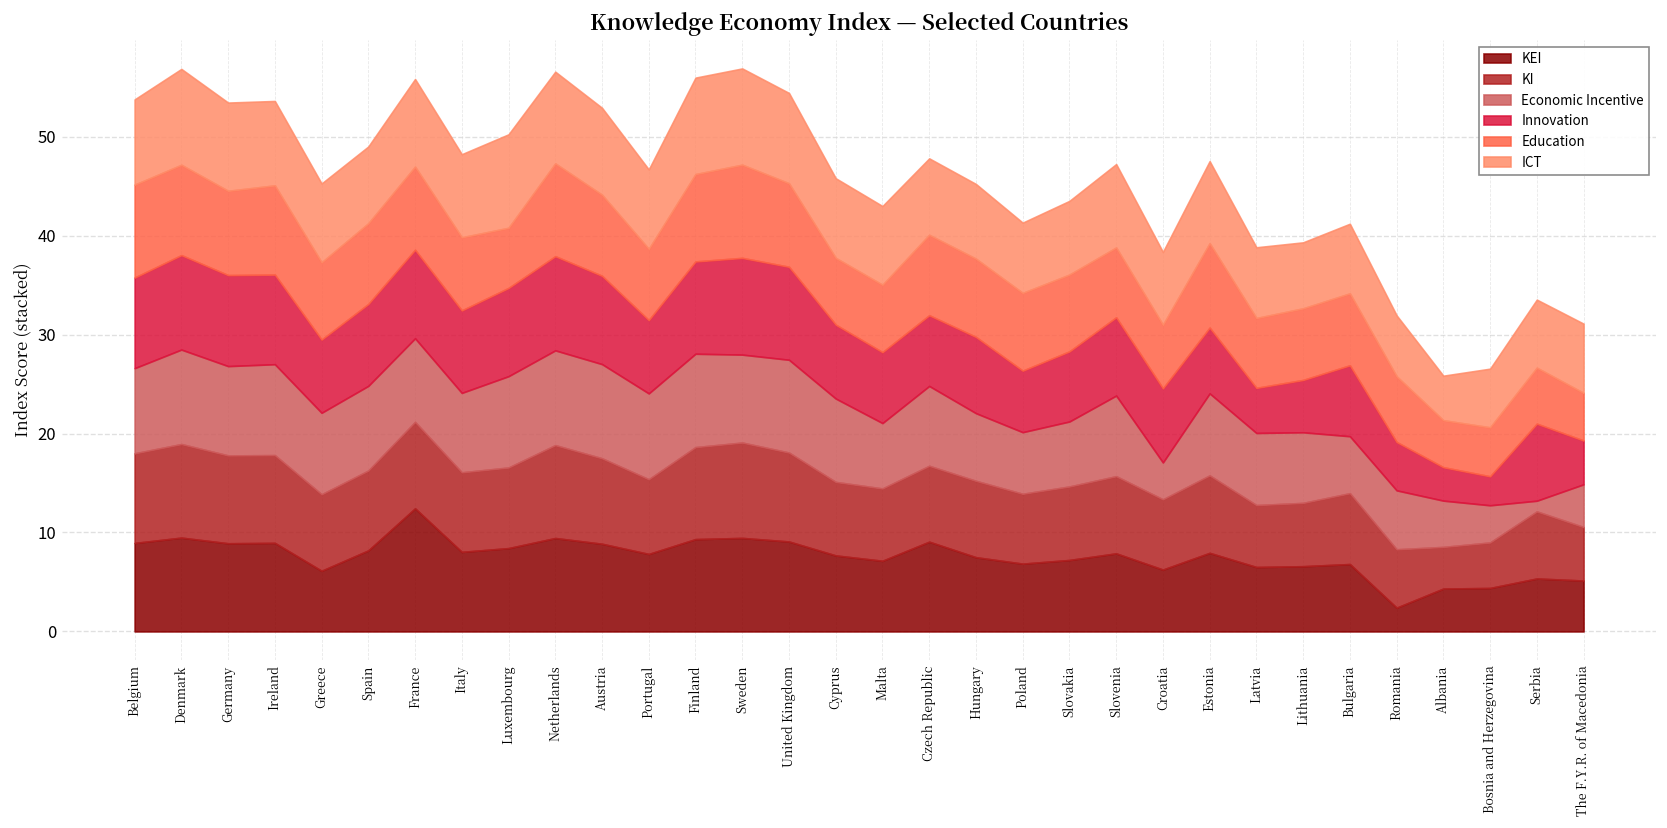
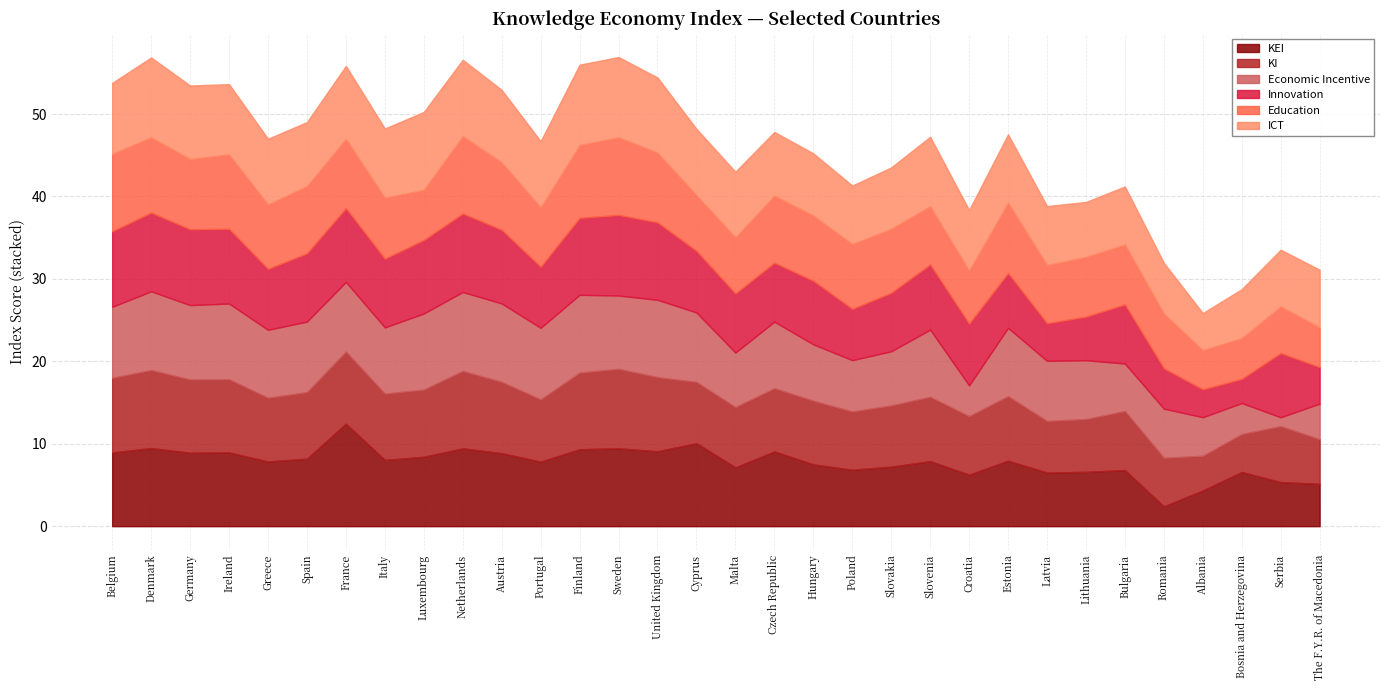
KEI, Greece: 6 -> 8
KEI, Cyprus: 8 -> 10
KEI, Bosnia and Herzegovina: 4 -> 7
